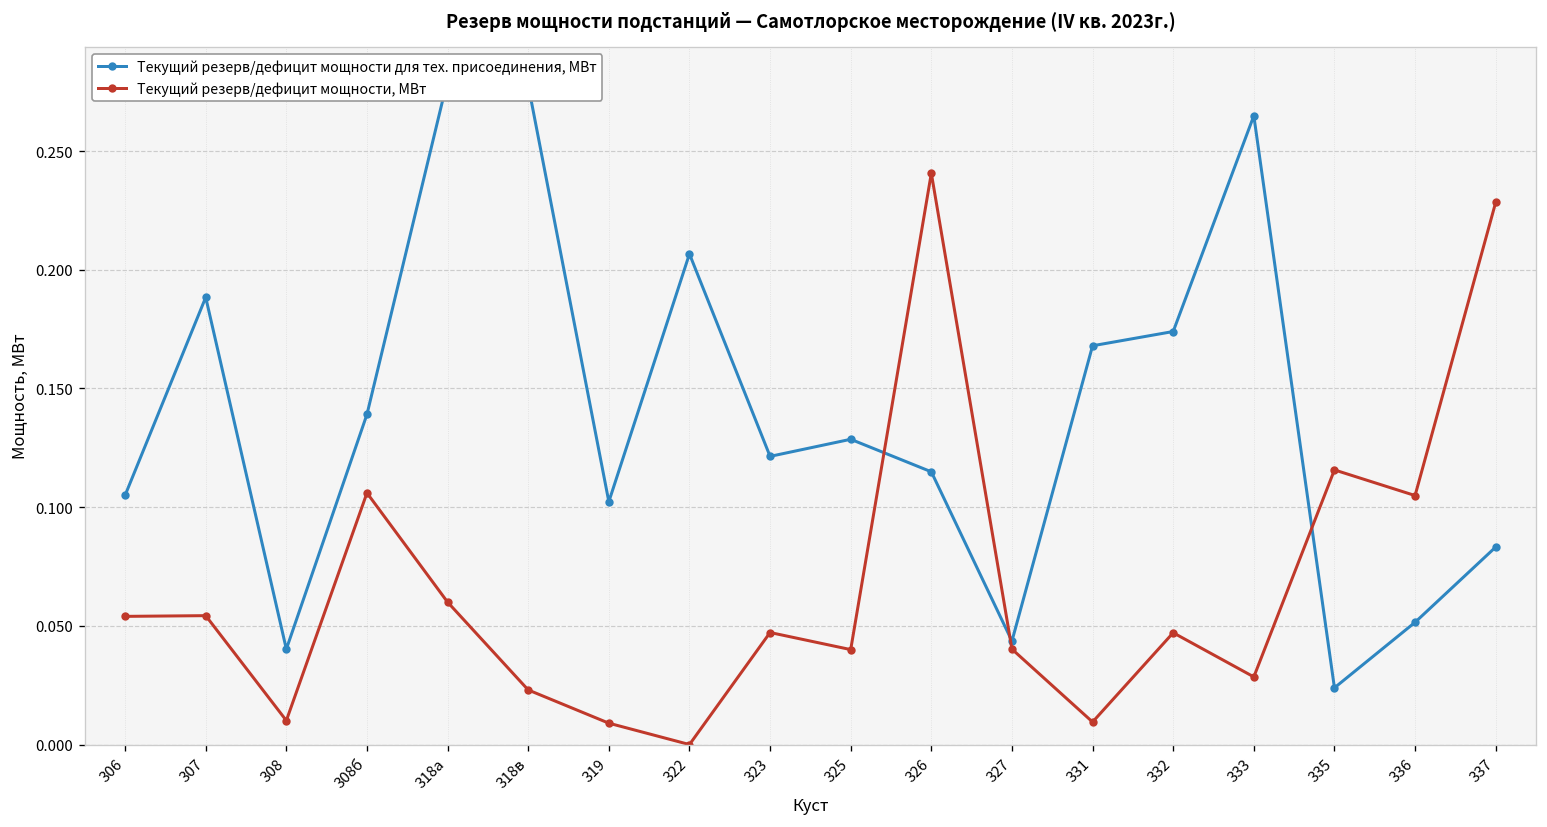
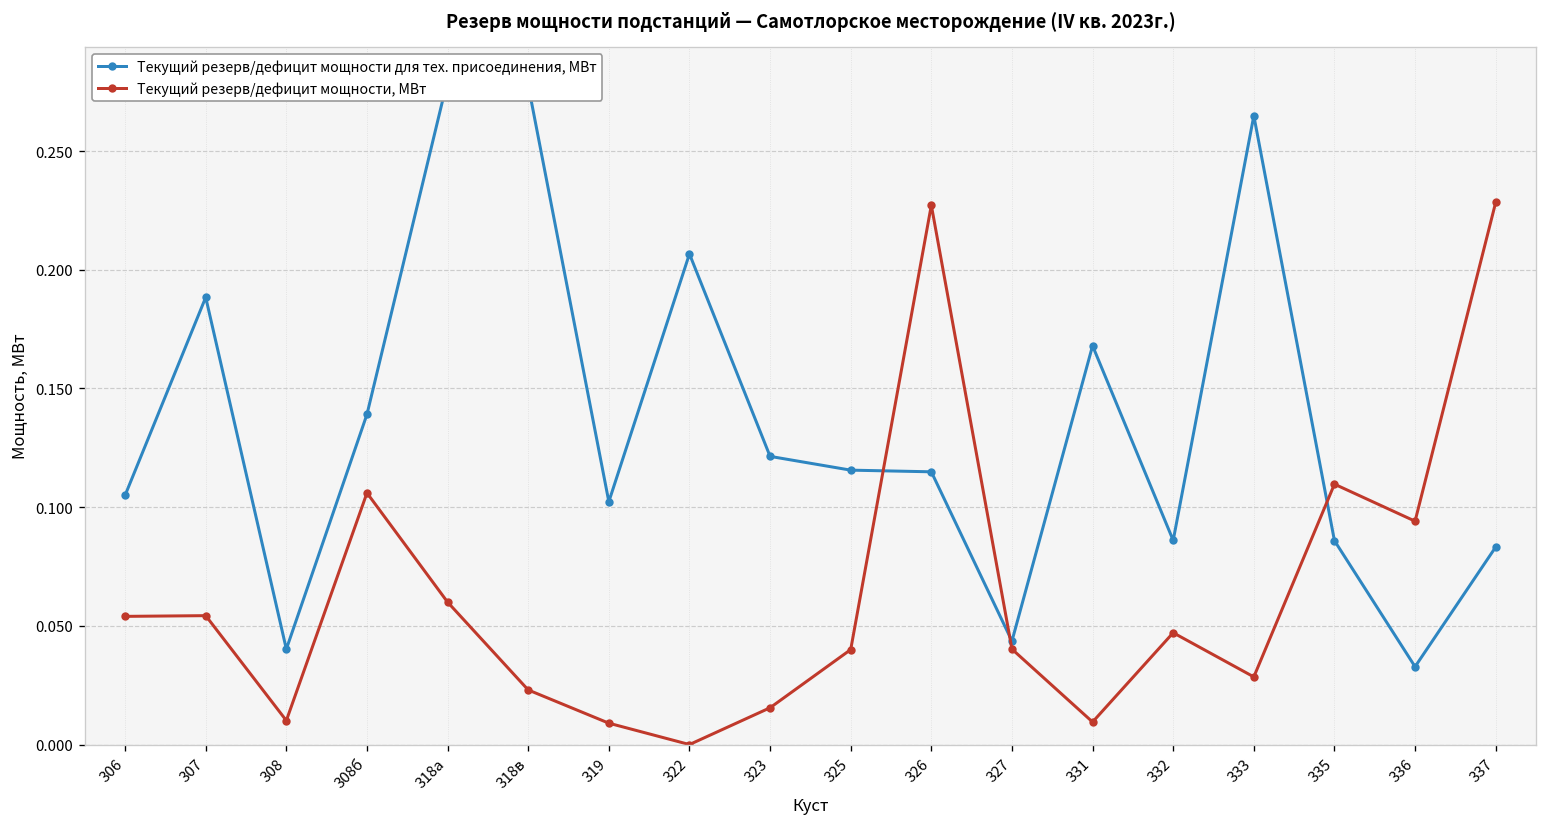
Текущий резерв/дефицит мощности, МВт, 323: 0.047 -> 0.016
Текущий резерв/дефицит мощности для тех. присоединения, МВт, 325: 0.129 -> 0.116
Текущий резерв/дефицит мощности, МВт, 326: 0.241 -> 0.227
Текущий резерв/дефицит мощности для тех. присоединения, МВт, 332: 0.174 -> 0.086
Текущий резерв/дефицит мощности для тех. присоединения, МВт, 335: 0.024 -> 0.086
Текущий резерв/дефицит мощности, МВт, 335: 0.116 -> 0.110
Текущий резерв/дефицит мощности для тех. присоединения, МВт, 336: 0.052 -> 0.033
Текущий резерв/дефицит мощности, МВт, 336: 0.105 -> 0.094
